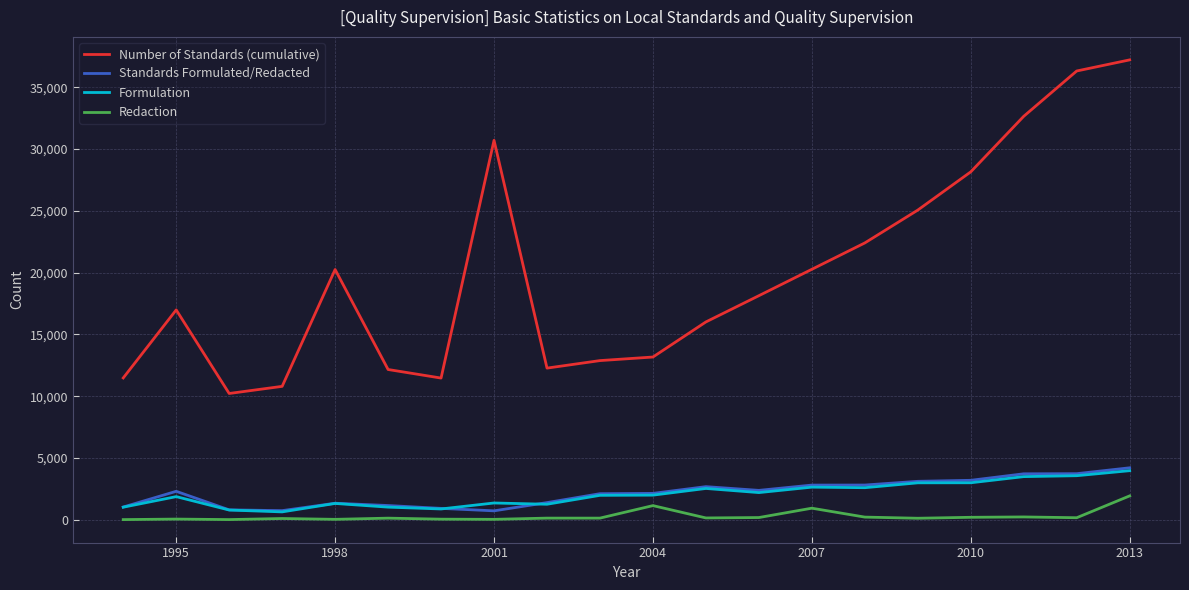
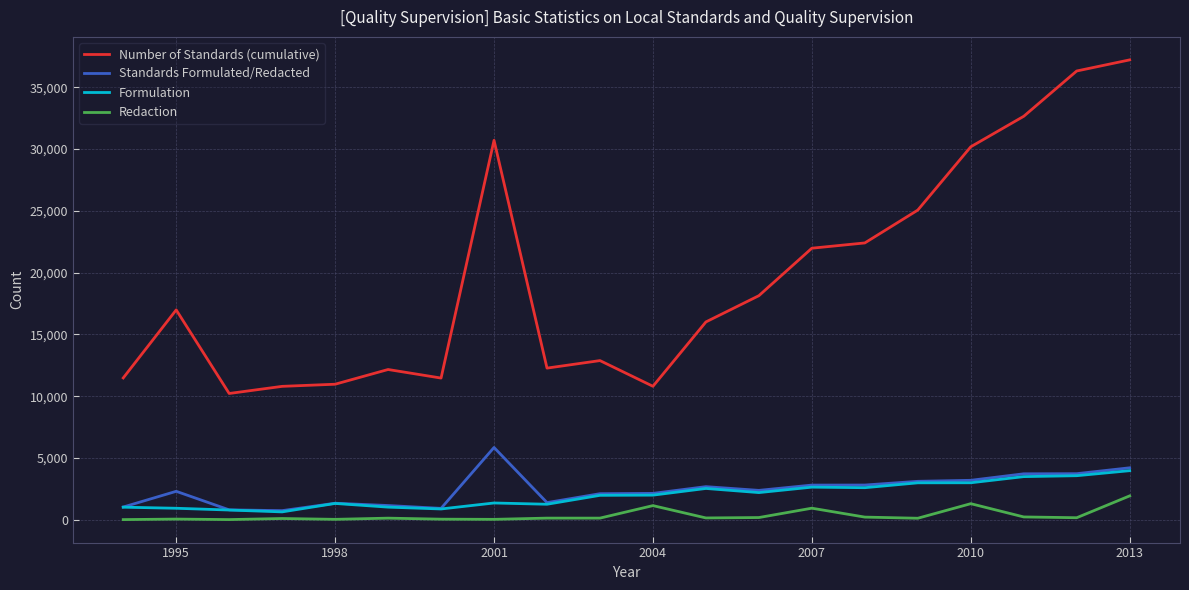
Formulation, 1995: 1,900 -> 900
Number of Standards (cumulative), 1998: 20,200 -> 11,000
Standards Formulated/Redacted, 2001: 700 -> 5,800
Number of Standards (cumulative), 2004: 13,200 -> 10,800
Number of Standards (cumulative), 2007: 20,300 -> 22,000
Number of Standards (cumulative), 2010: 28,100 -> 30,200
Redaction, 2010: 200 -> 1,300
